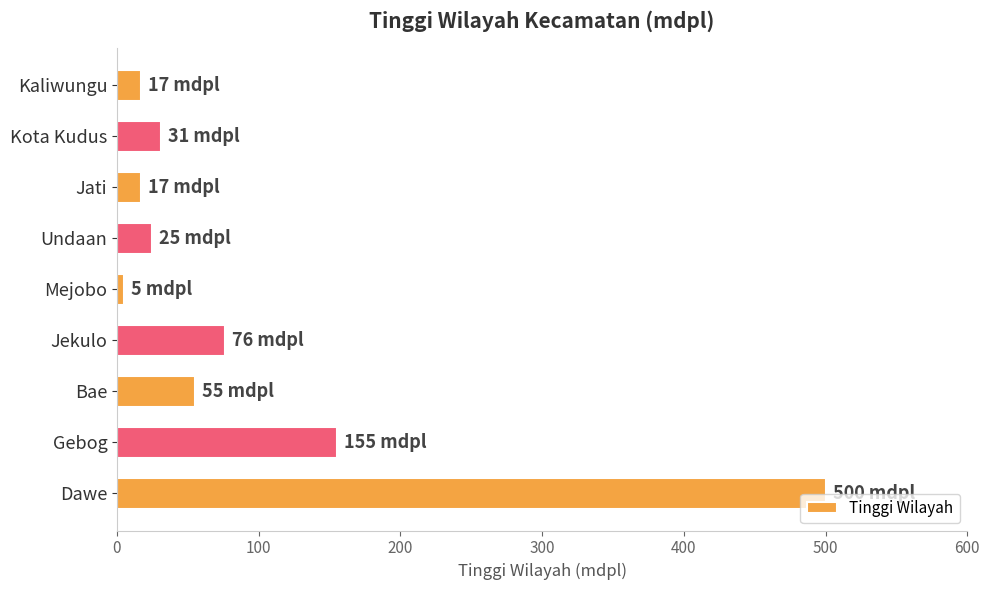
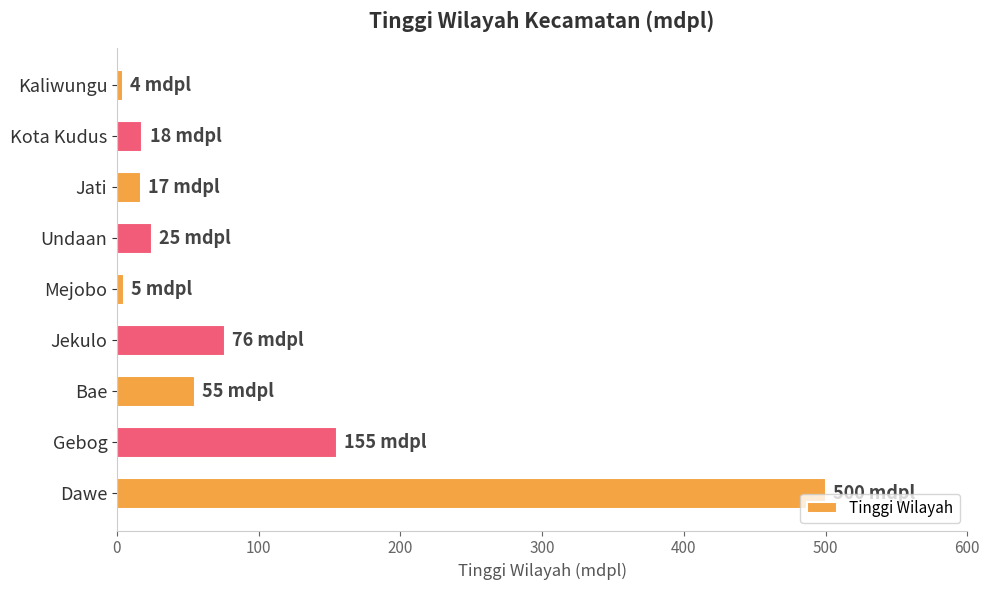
Kaliwungu: 17 -> 4
Kota Kudus: 31 -> 18
